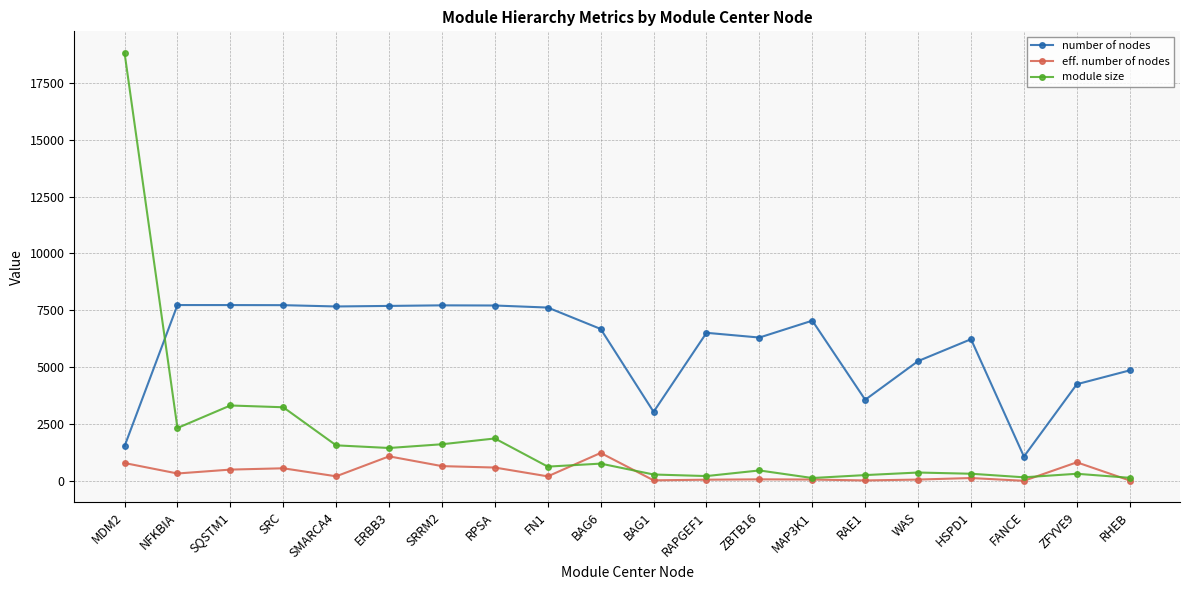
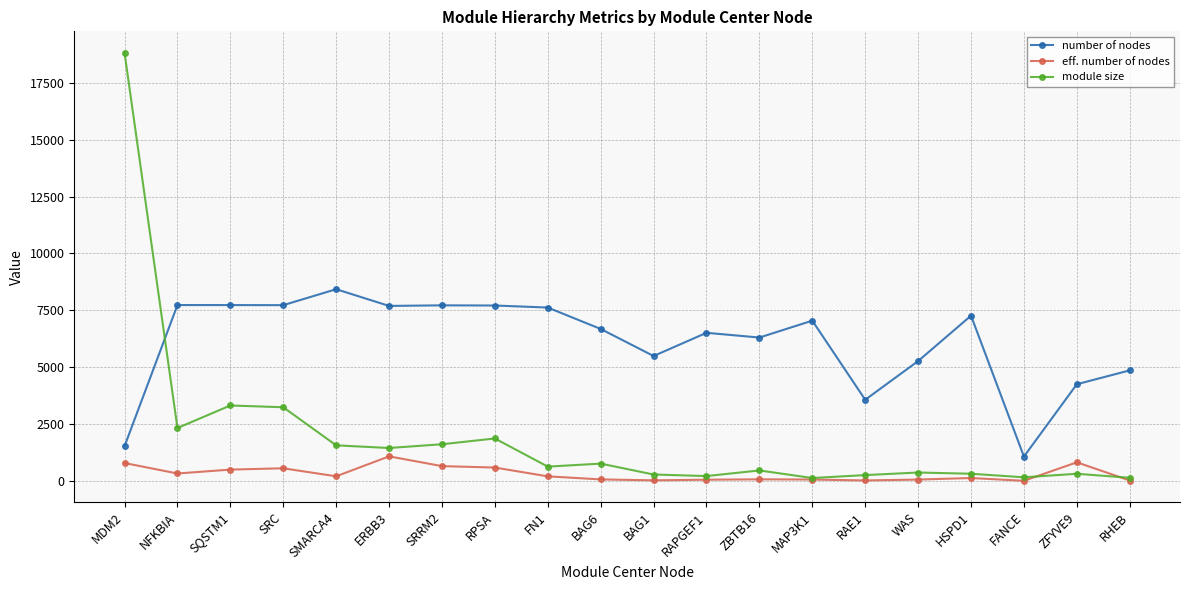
number of nodes, SMARCA4: 7700 -> 8400
eff. number of nodes, BAG6: 1200 -> 100
number of nodes, BAG1: 3000 -> 5500
number of nodes, HSPD1: 6200 -> 7300
